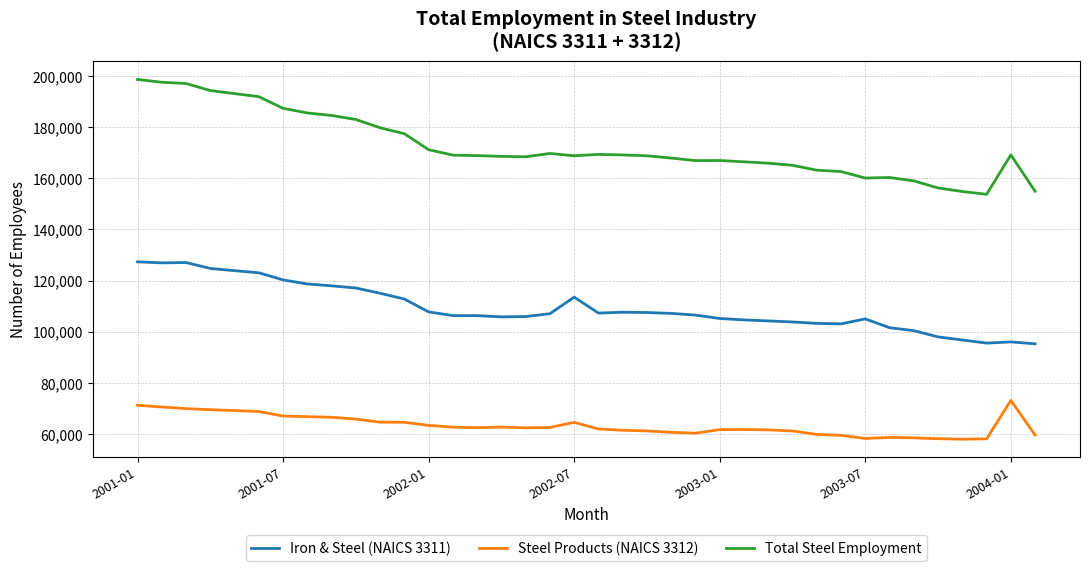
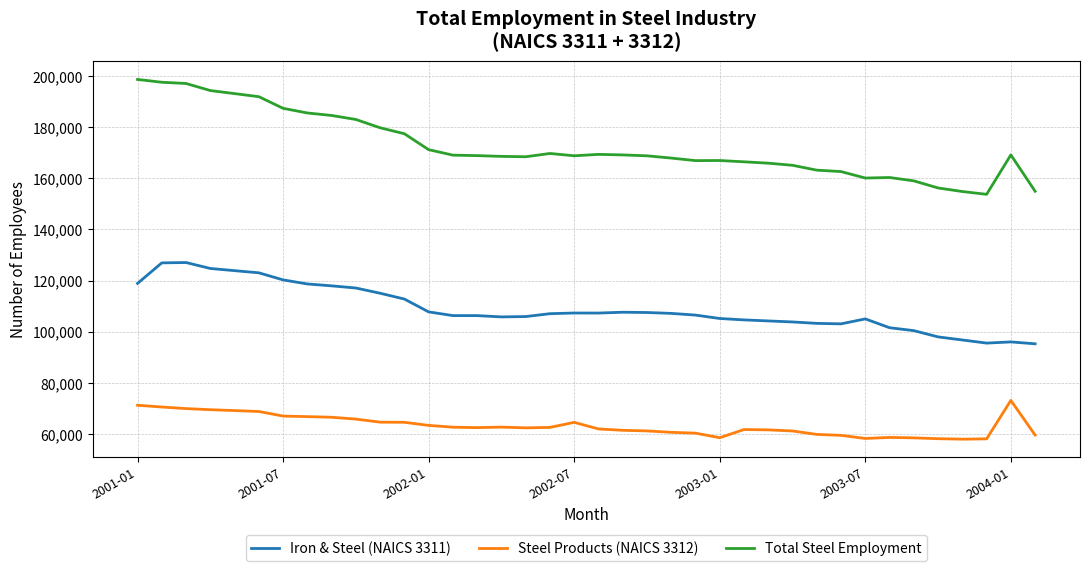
Iron & Steel (NAICS 3311), 2001-01: 127,000 -> 119,000
Iron & Steel (NAICS 3311), 2002-07: 114,000 -> 107,000
Steel Products (NAICS 3312), 2003-01: 62,000 -> 59,000
